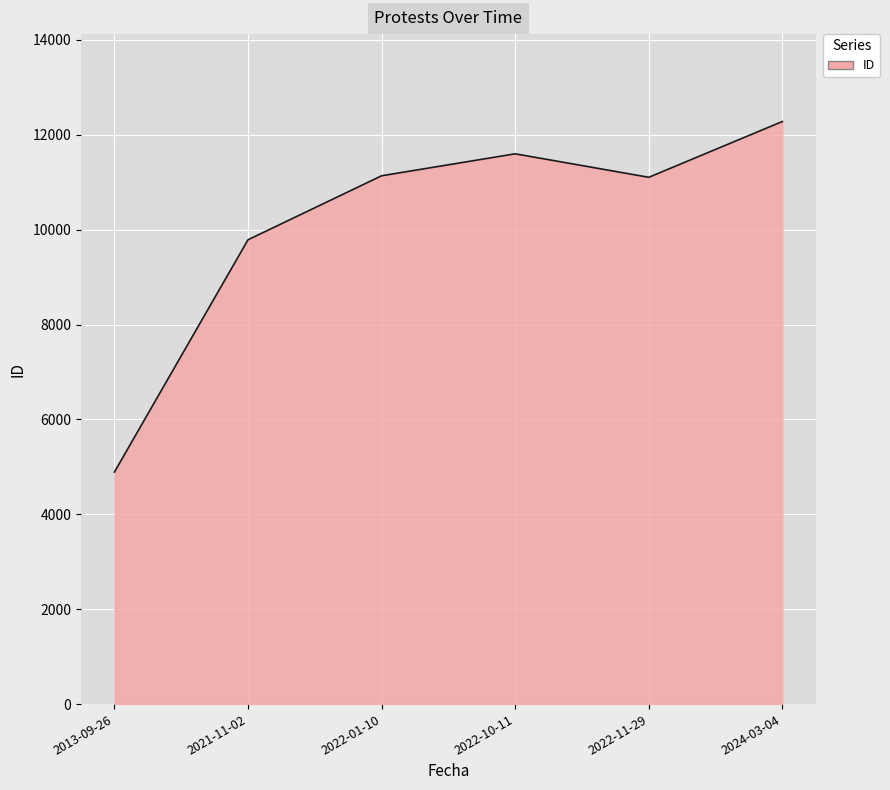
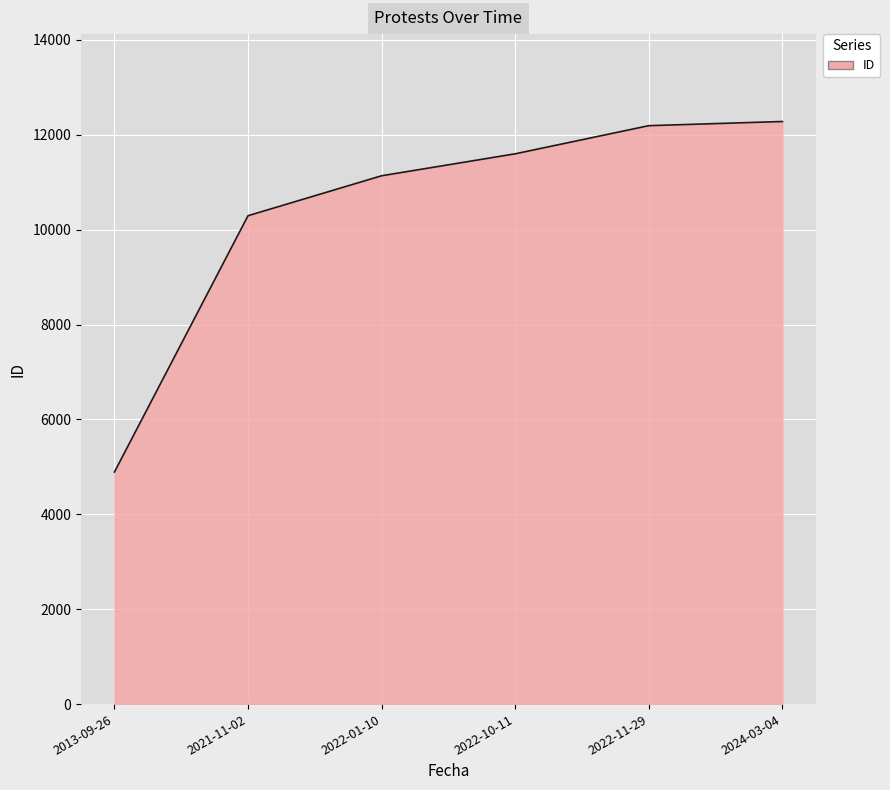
2021-11-02: 9800 -> 10300
2022-11-29: 11100 -> 12200
